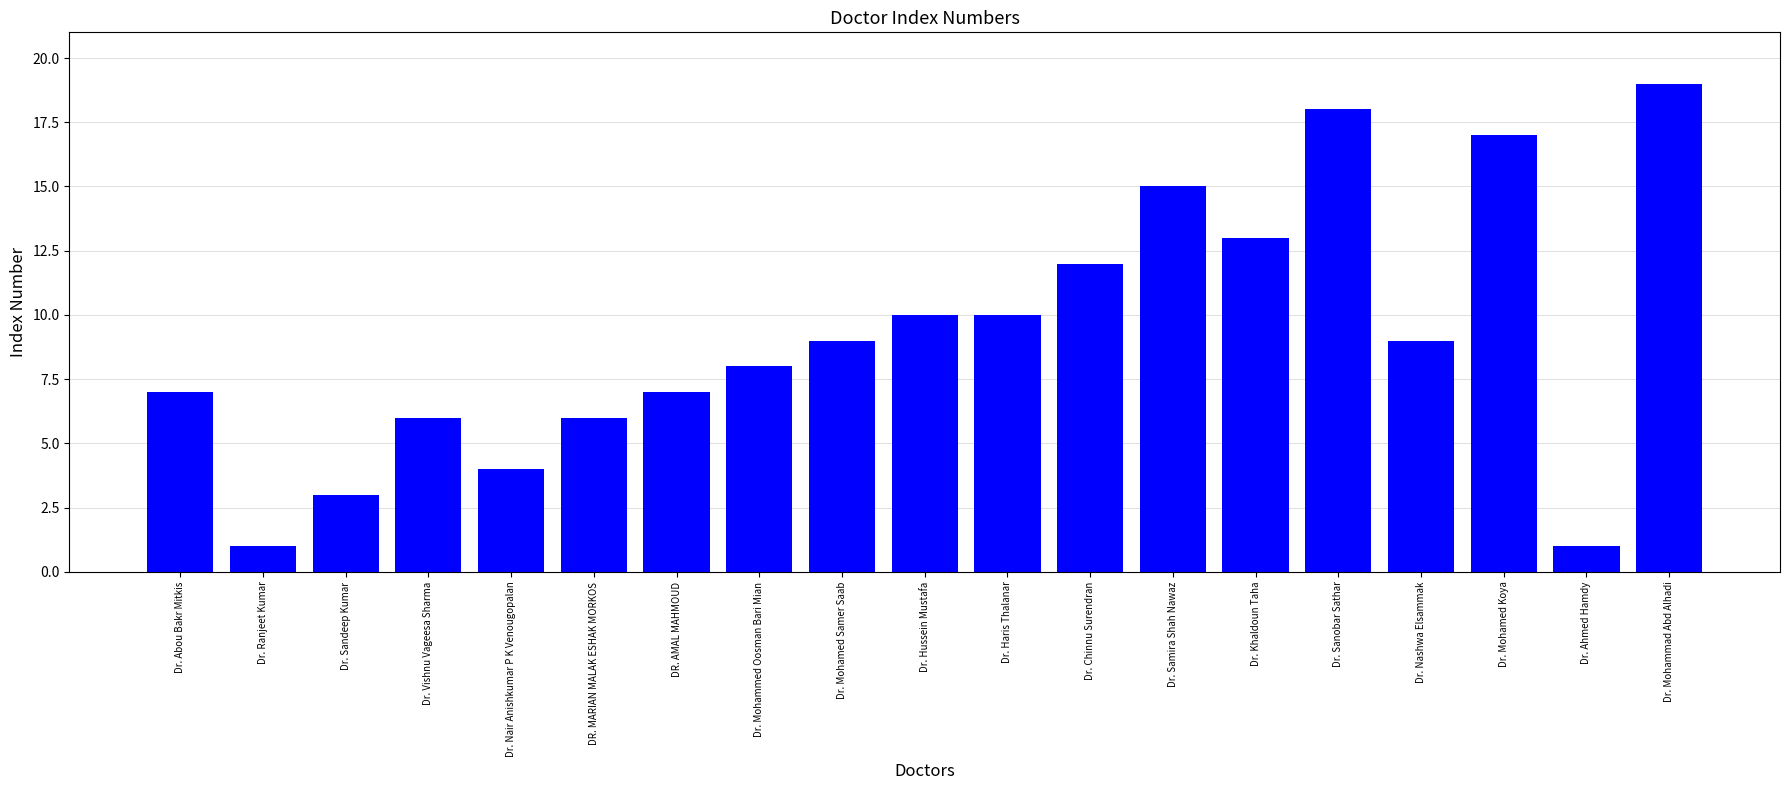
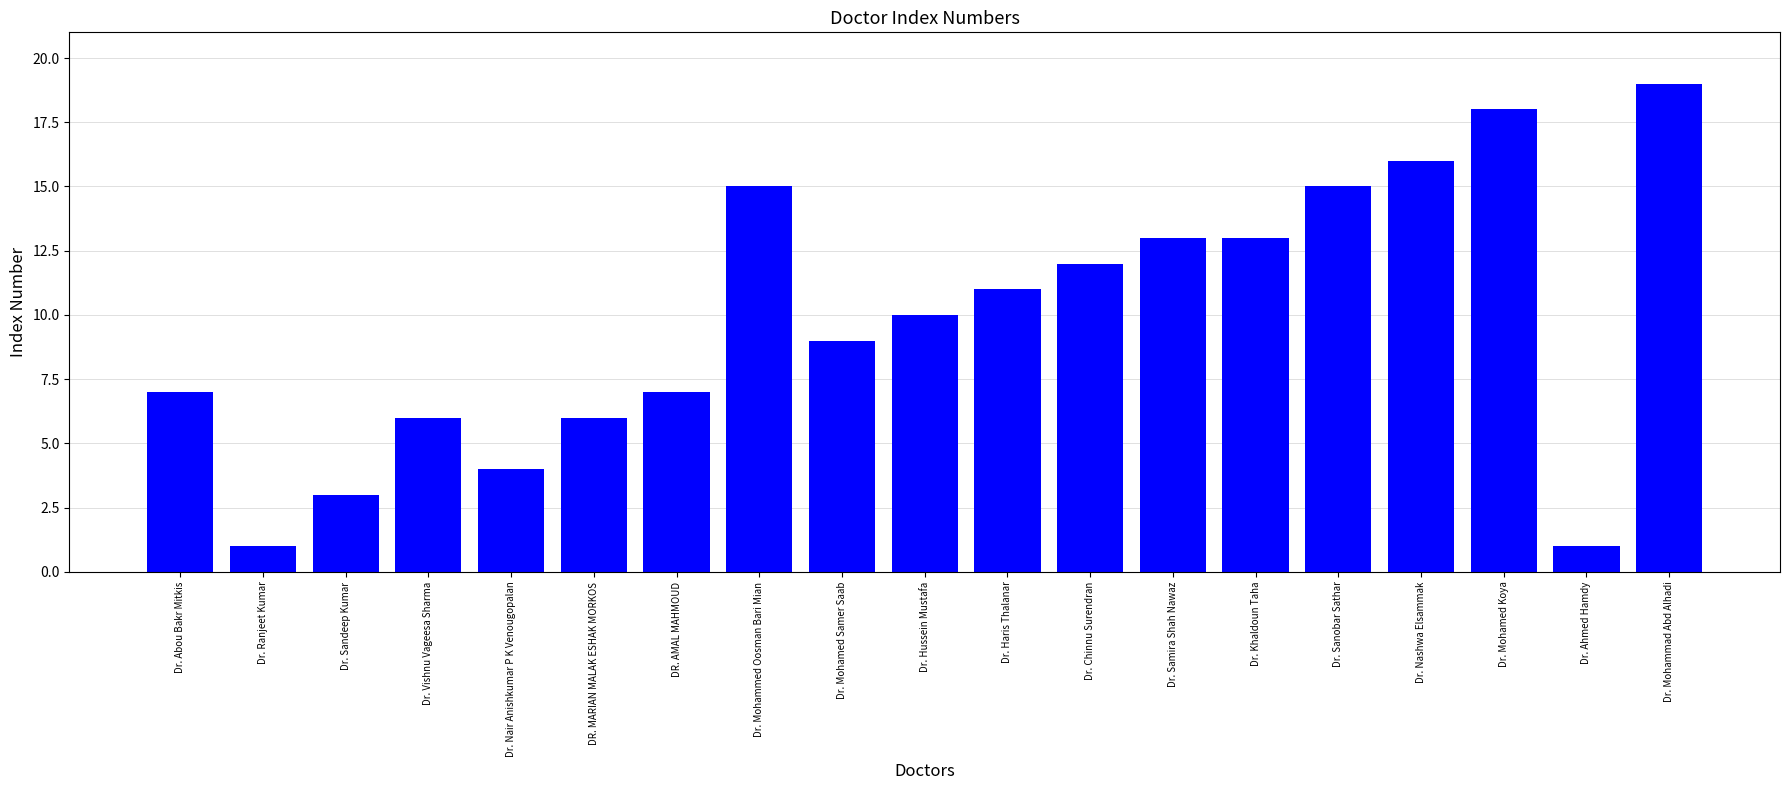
Dr. Mohammed Oosman Bari Mian: 8 -> 15
Dr. Haris Thalanar: 10 -> 11
Dr. Samira Shah Nawaz: 15 -> 13
Dr. Sanobar Sathar: 18 -> 15
Dr. Nashwa Elsammak: 9 -> 16
Dr. Mohamed Koya: 17 -> 18
